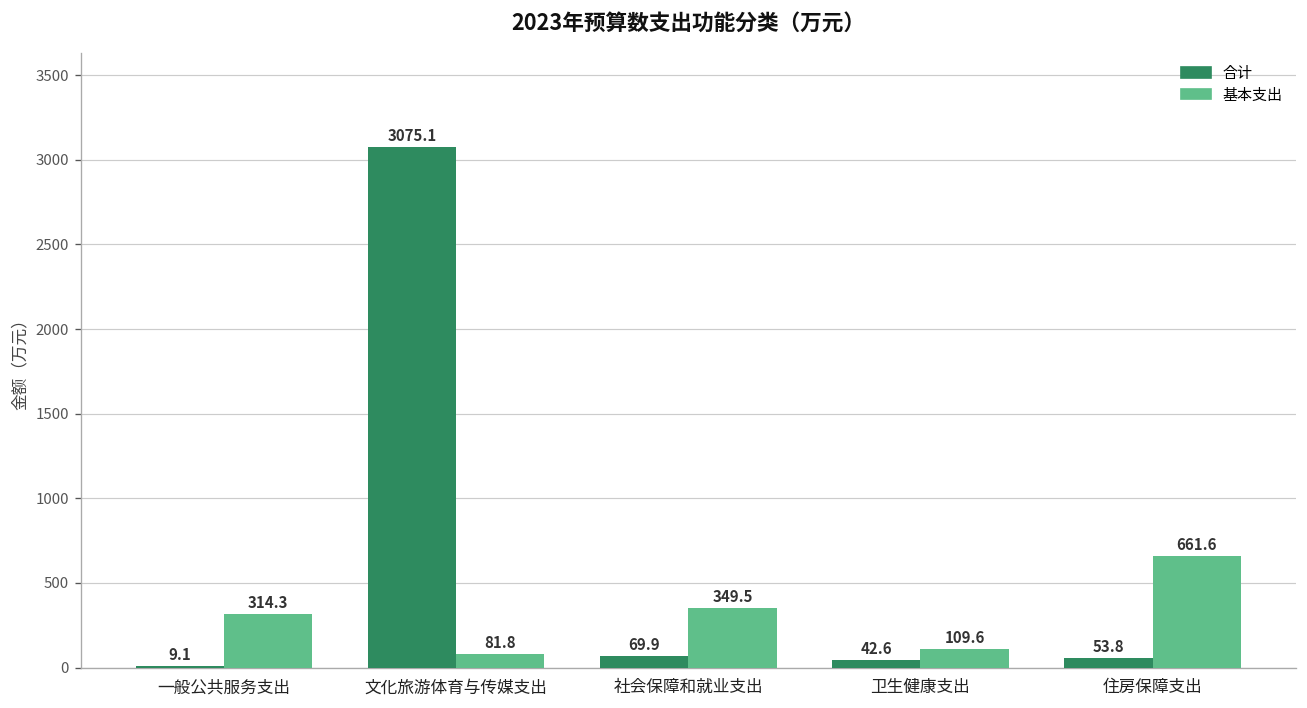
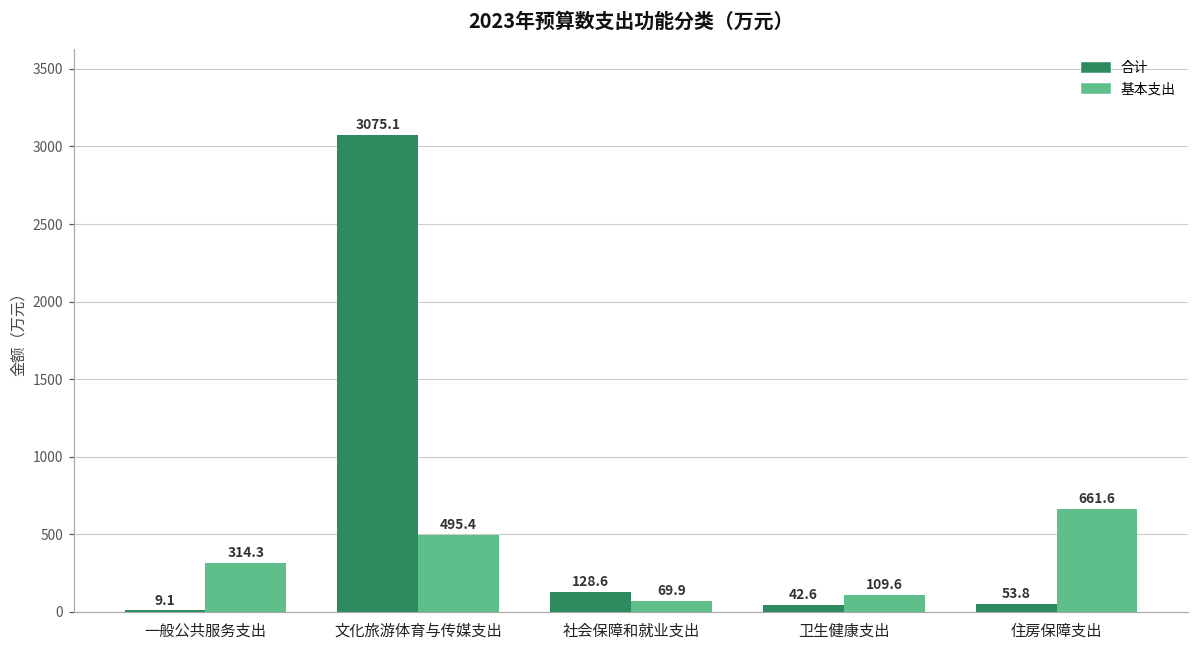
基本支出, 文化旅游体育与传媒支出: 81.8 -> 495.4
合计, 社会保障和就业支出: 69.9 -> 128.6
基本支出, 社会保障和就业支出: 349.5 -> 69.9
